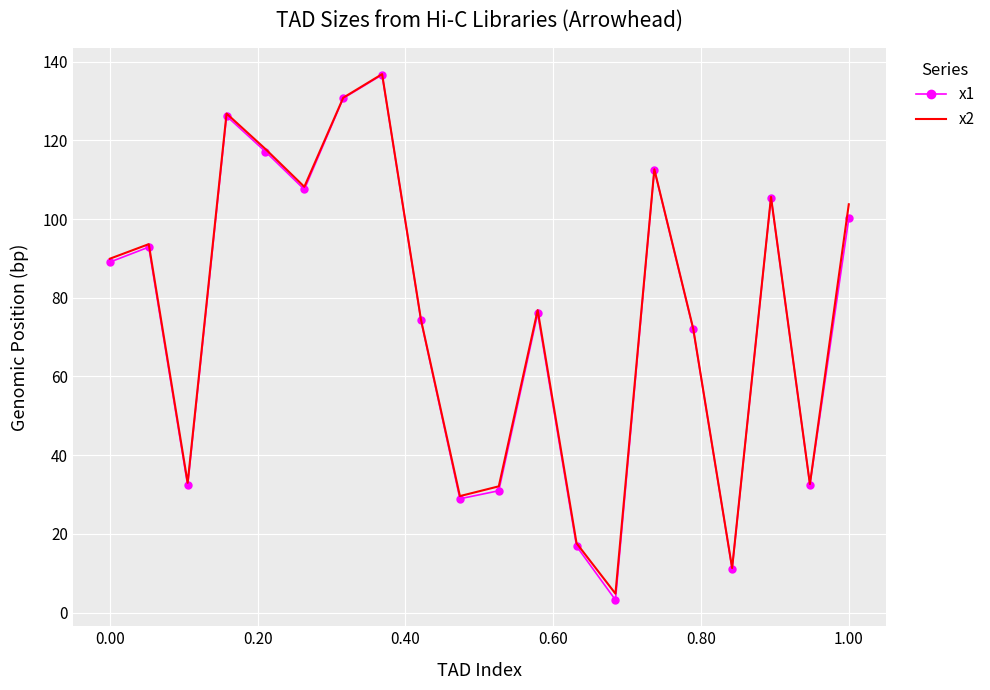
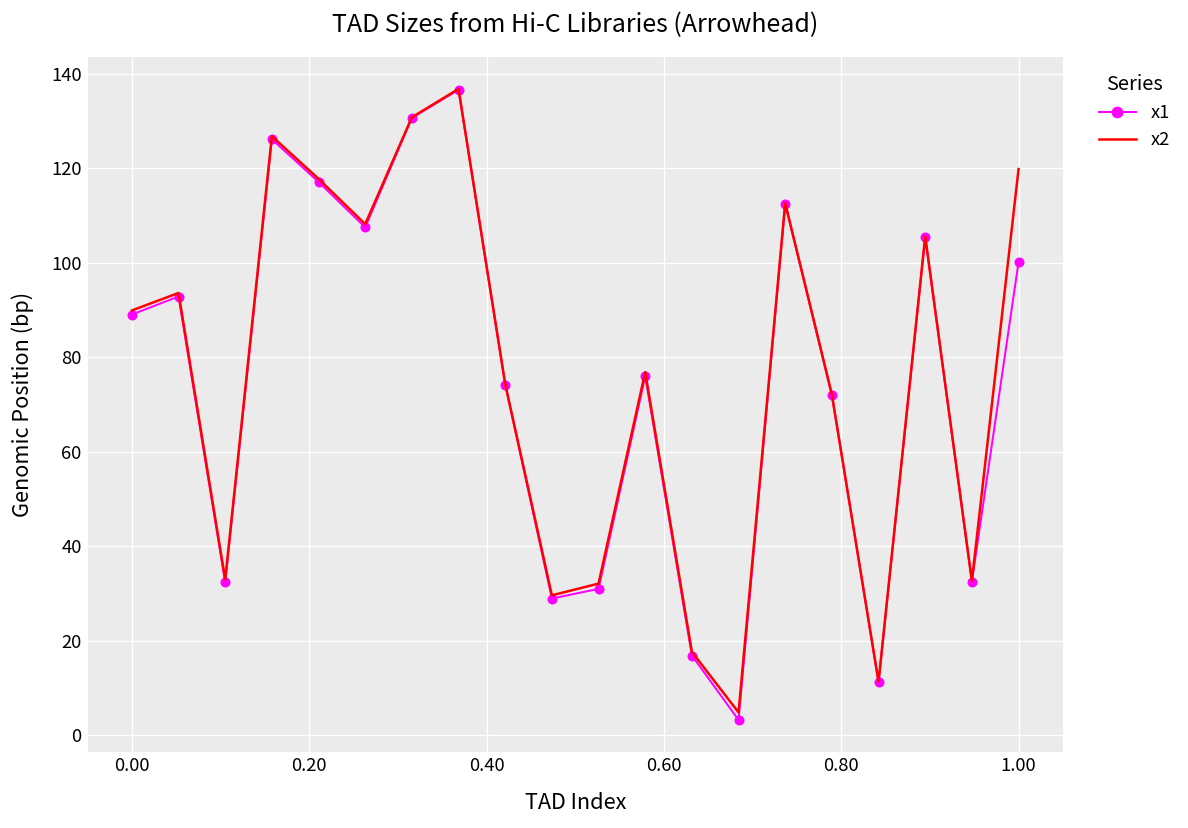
x2, 1.00: 104 -> 120
